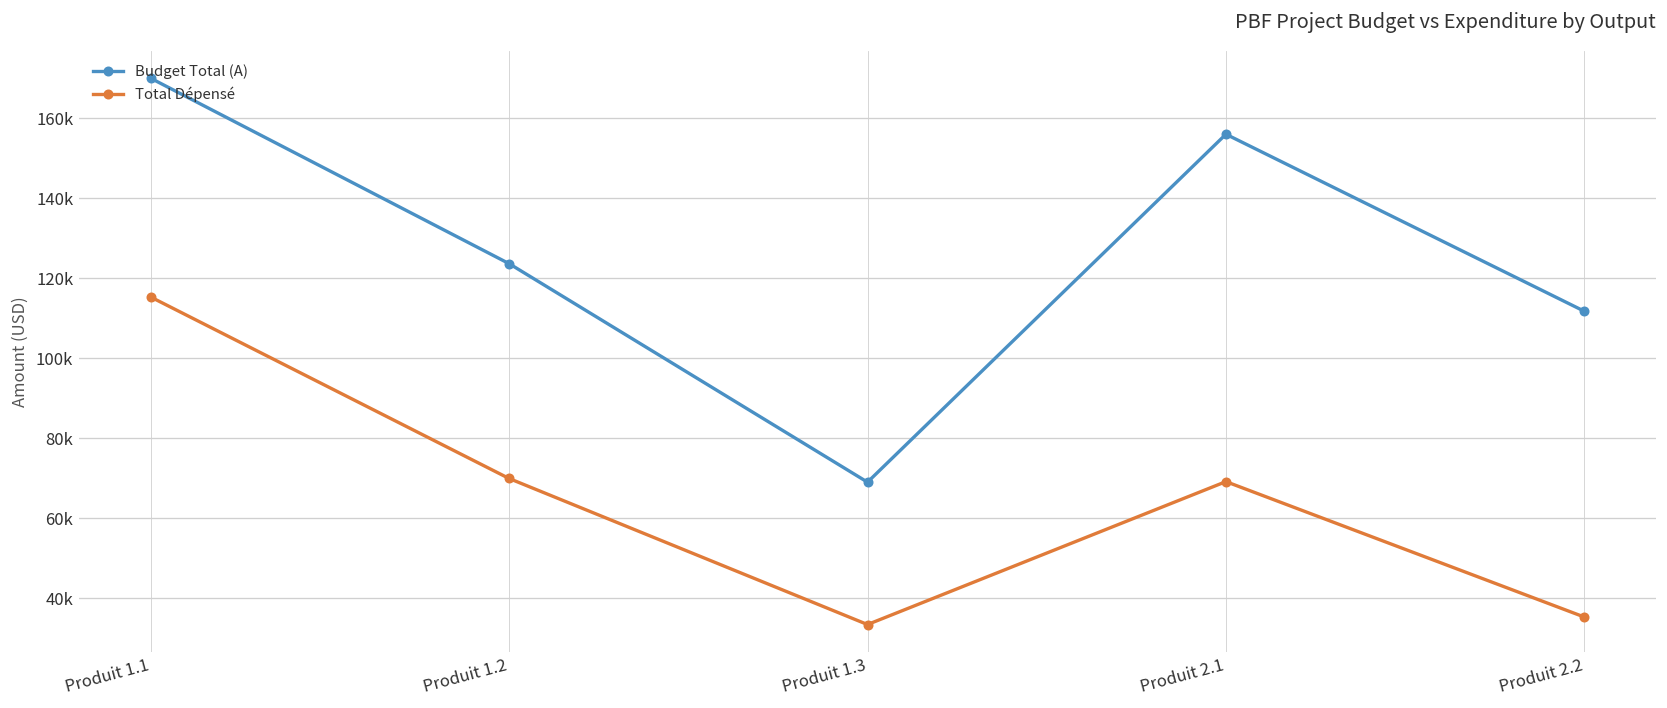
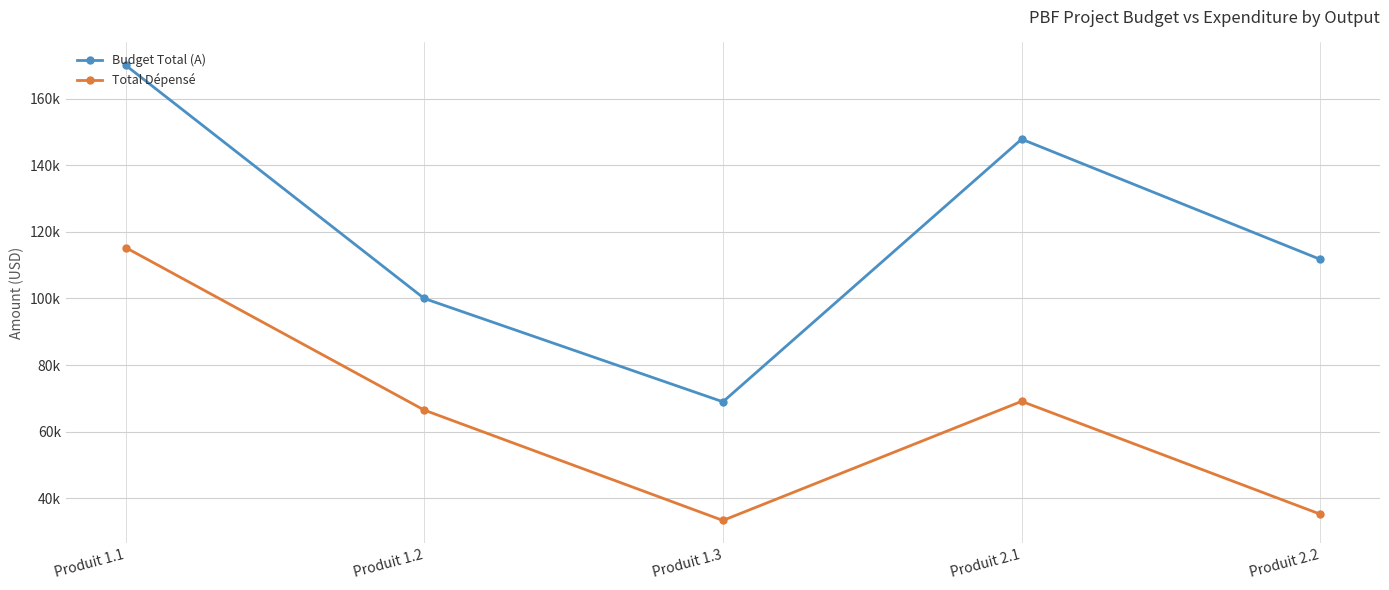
Budget Total (A), Produit 1.2: 124000 -> 100000
Total Dépensé, Produit 1.2: 70000 -> 67000
Budget Total (A), Produit 2.1: 156000 -> 148000
